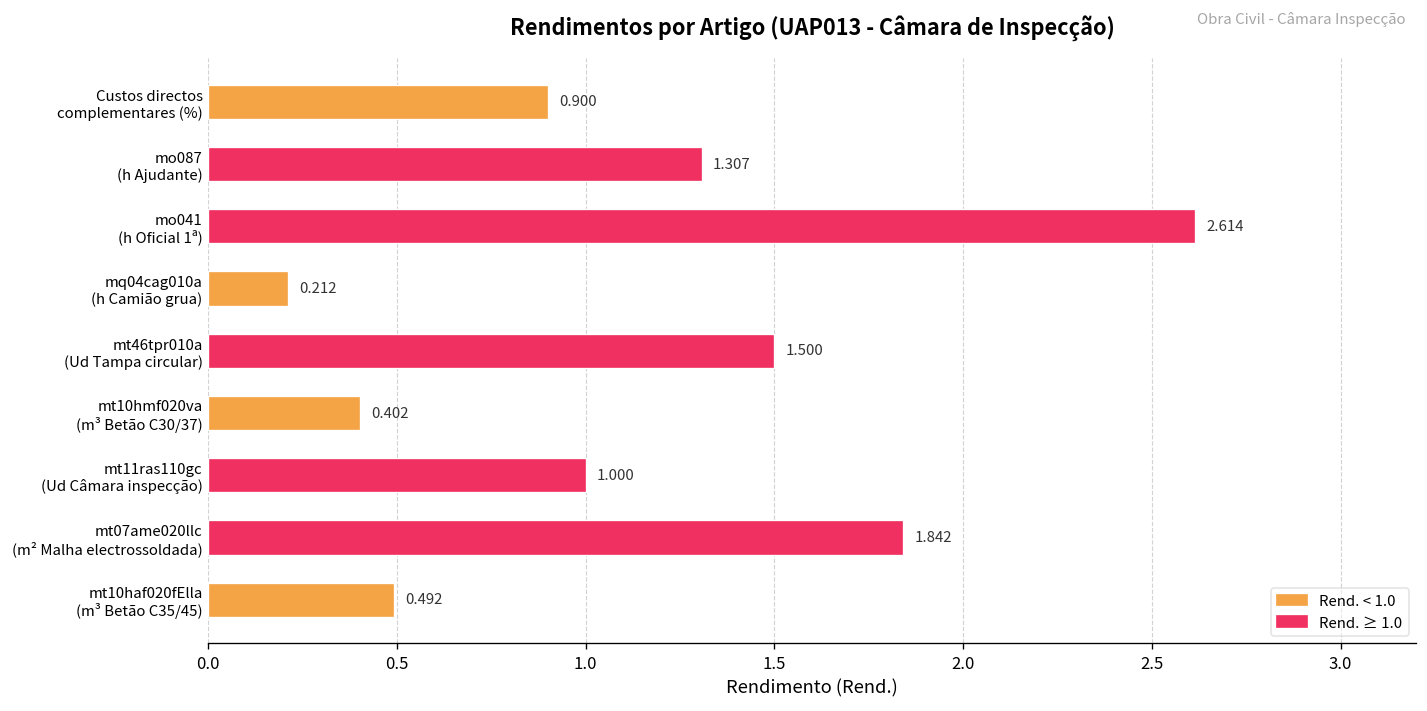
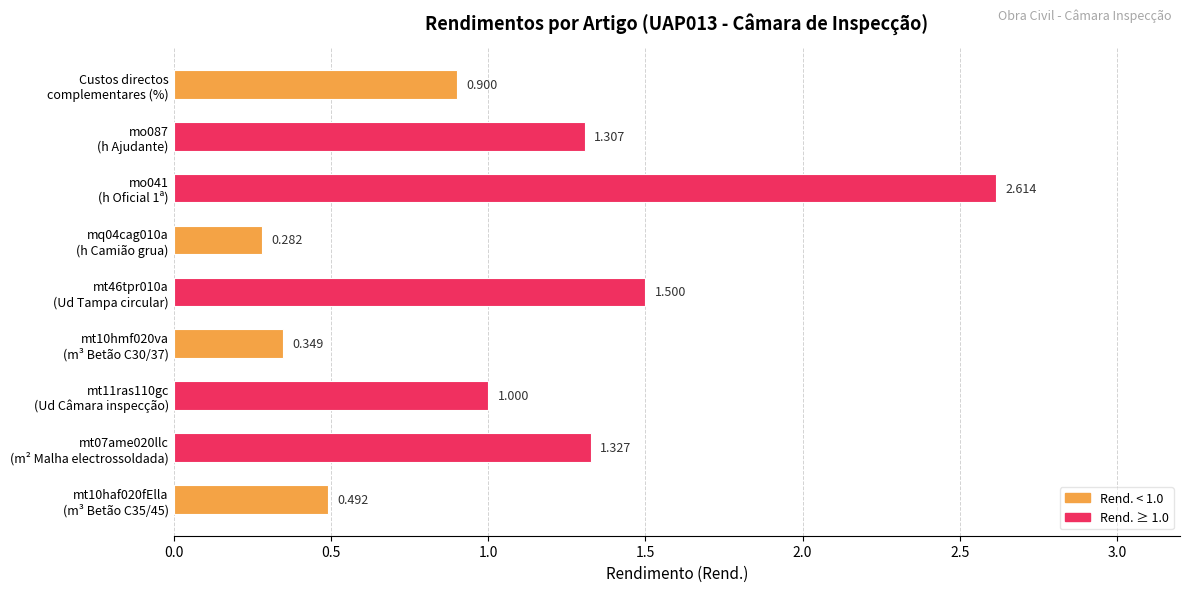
mq04cag010a (h Camião grua): 0.212 -> 0.282
mt10hmf020va (m³ Betão C30/37): 0.402 -> 0.349
mt07ame020llc (m² Malha electrossoldada): 1.842 -> 1.327
